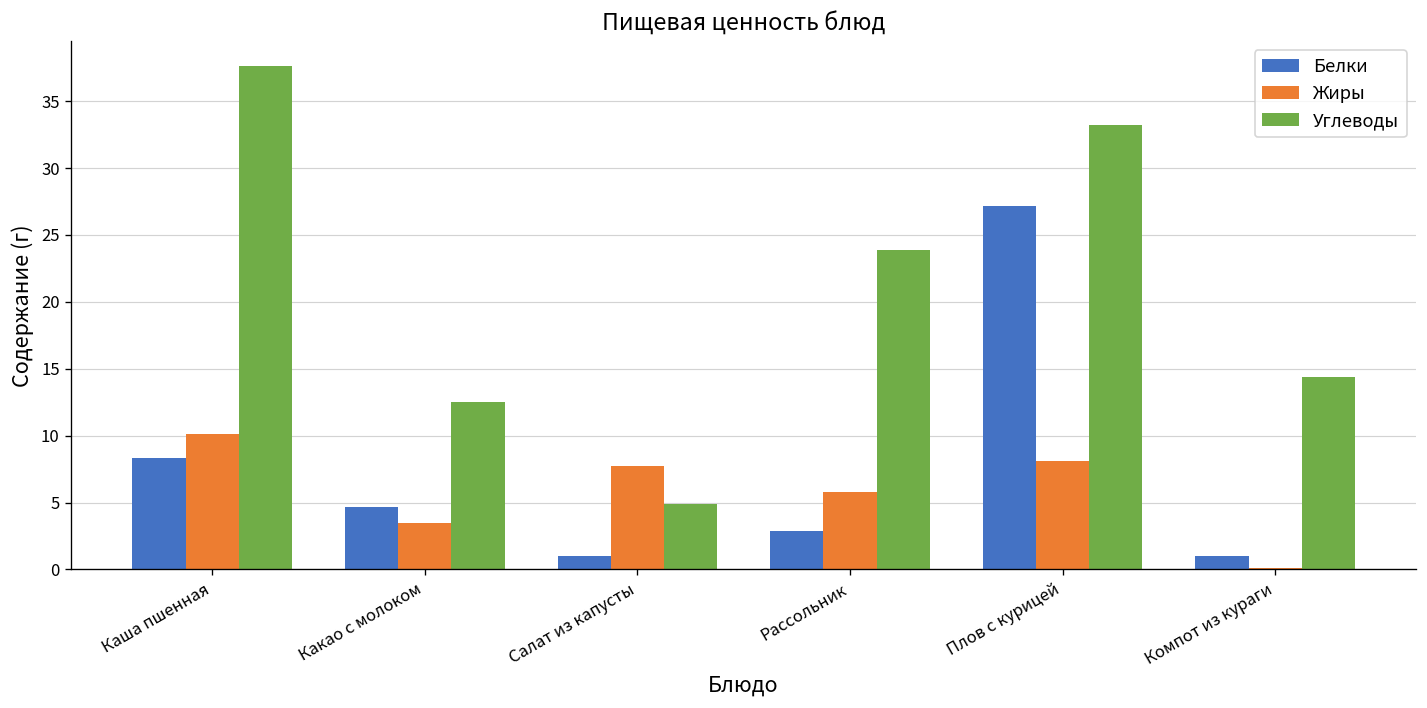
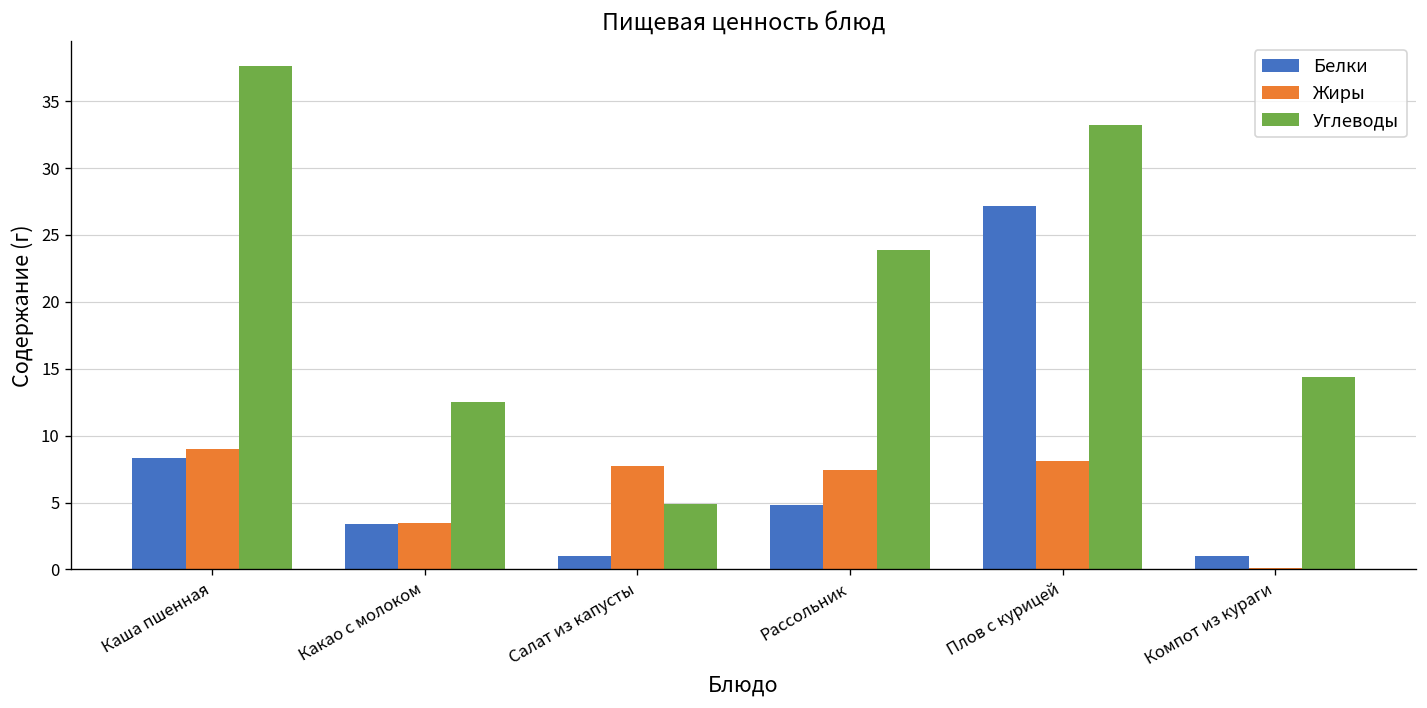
Жиры, Каша пшенная: 10.1 -> 9.0
Белки, Какао с молоком: 4.7 -> 3.4
Белки, Рассольник: 2.9 -> 4.8
Жиры, Рассольник: 5.8 -> 7.4
